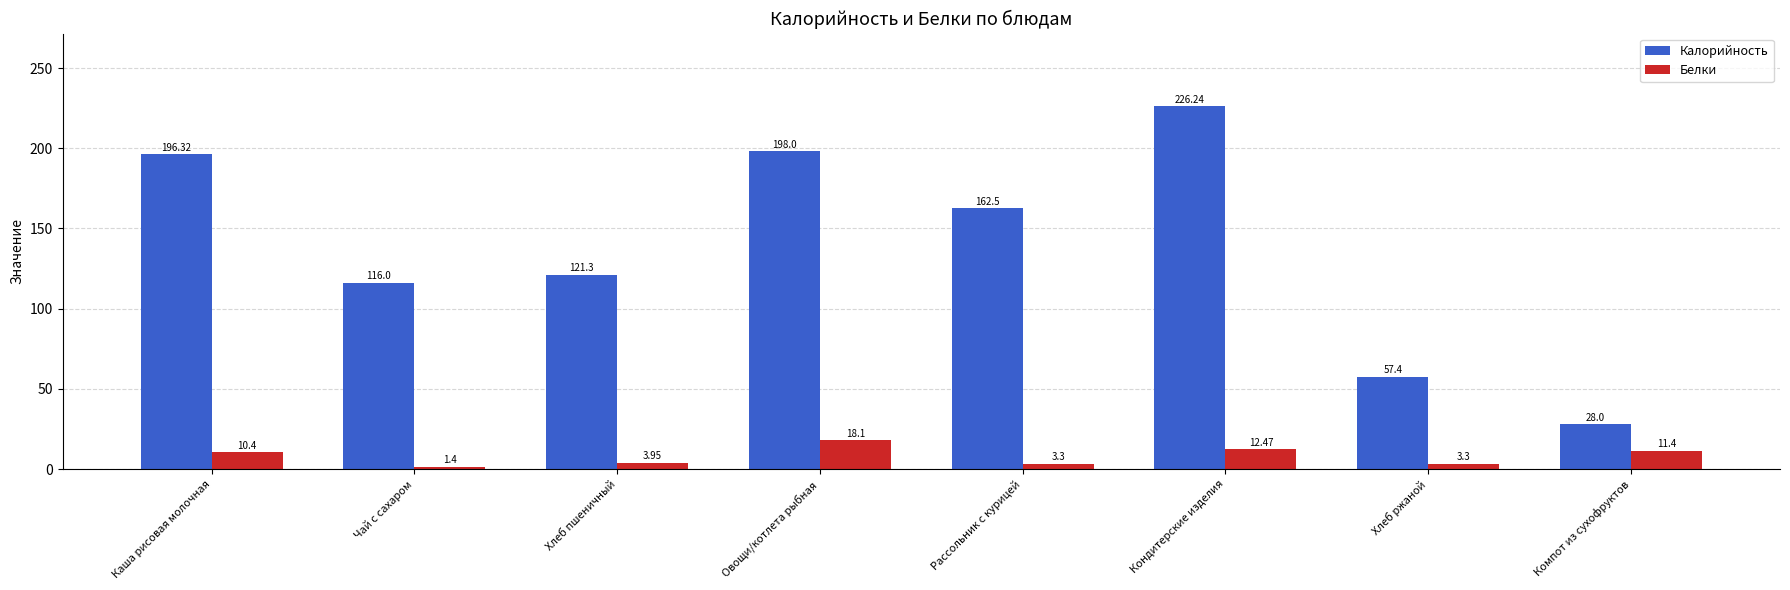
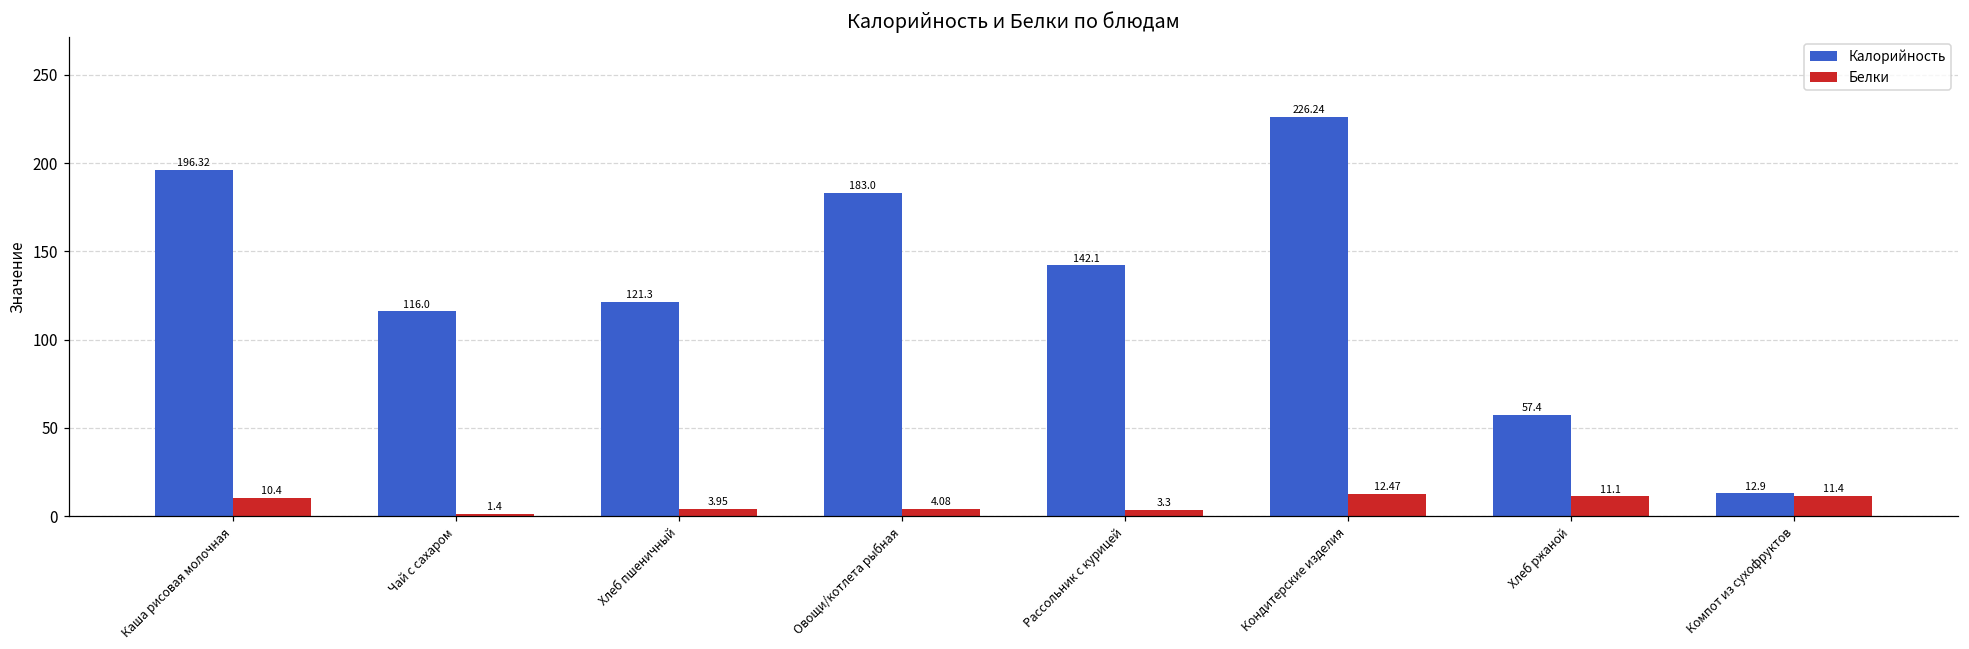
Калорийность, Овощи/котлета рыбная: 198.0 -> 183.0
Белки, Овощи/котлета рыбная: 18.1 -> 4.08
Калорийность, Рассольник с курицей: 162.5 -> 142.1
Белки, Хлеб ржаной: 3.3 -> 11.1
Калорийность, Компот из сухофруктов: 28.0 -> 12.9
